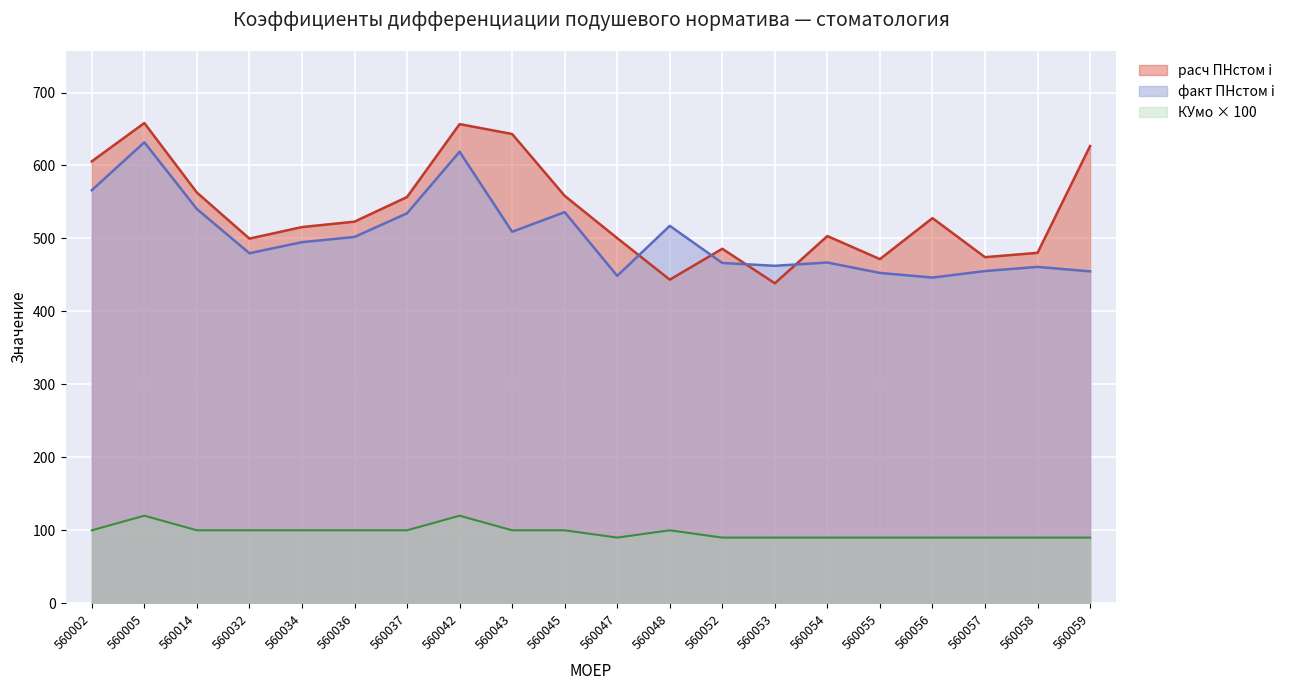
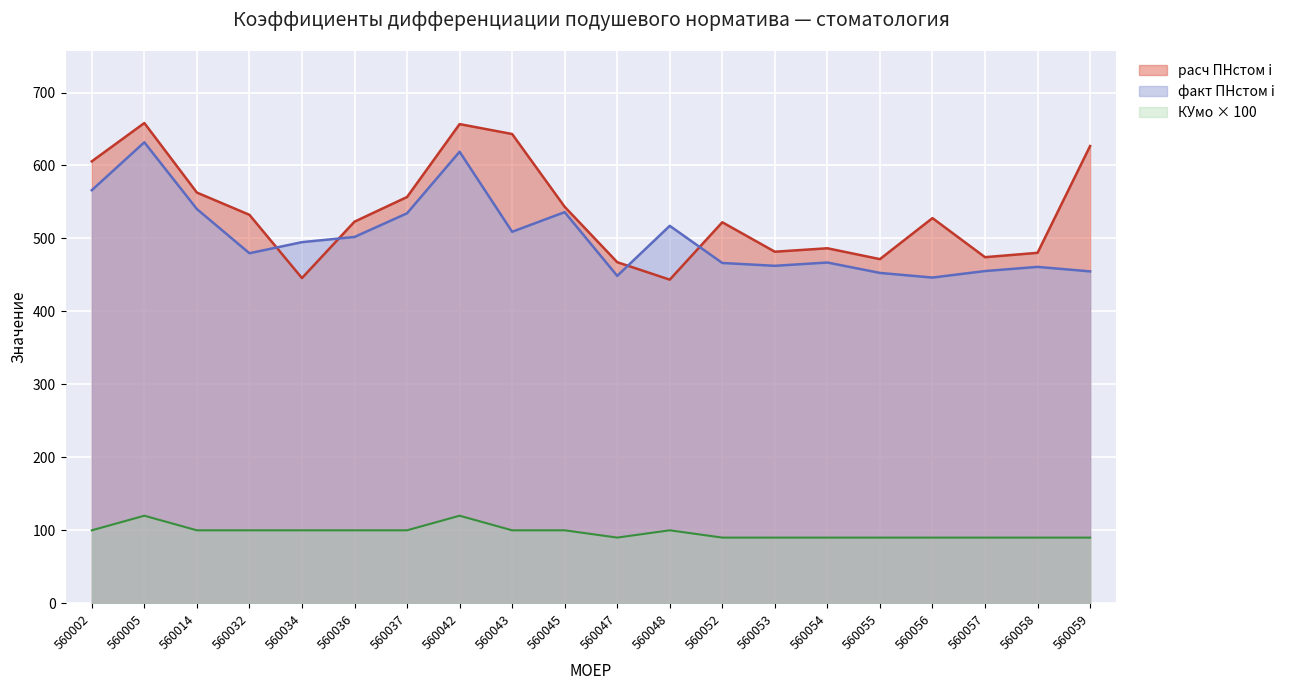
расч ПНстом i, 560032: 500 -> 530
расч ПНстом i, 560034: 520 -> 450
расч ПНстом i, 560045: 560 -> 540
расч ПНстом i, 560047: 500 -> 470
расч ПНстом i, 560052: 490 -> 520
расч ПНстом i, 560053: 440 -> 480
расч ПНстом i, 560054: 500 -> 490
